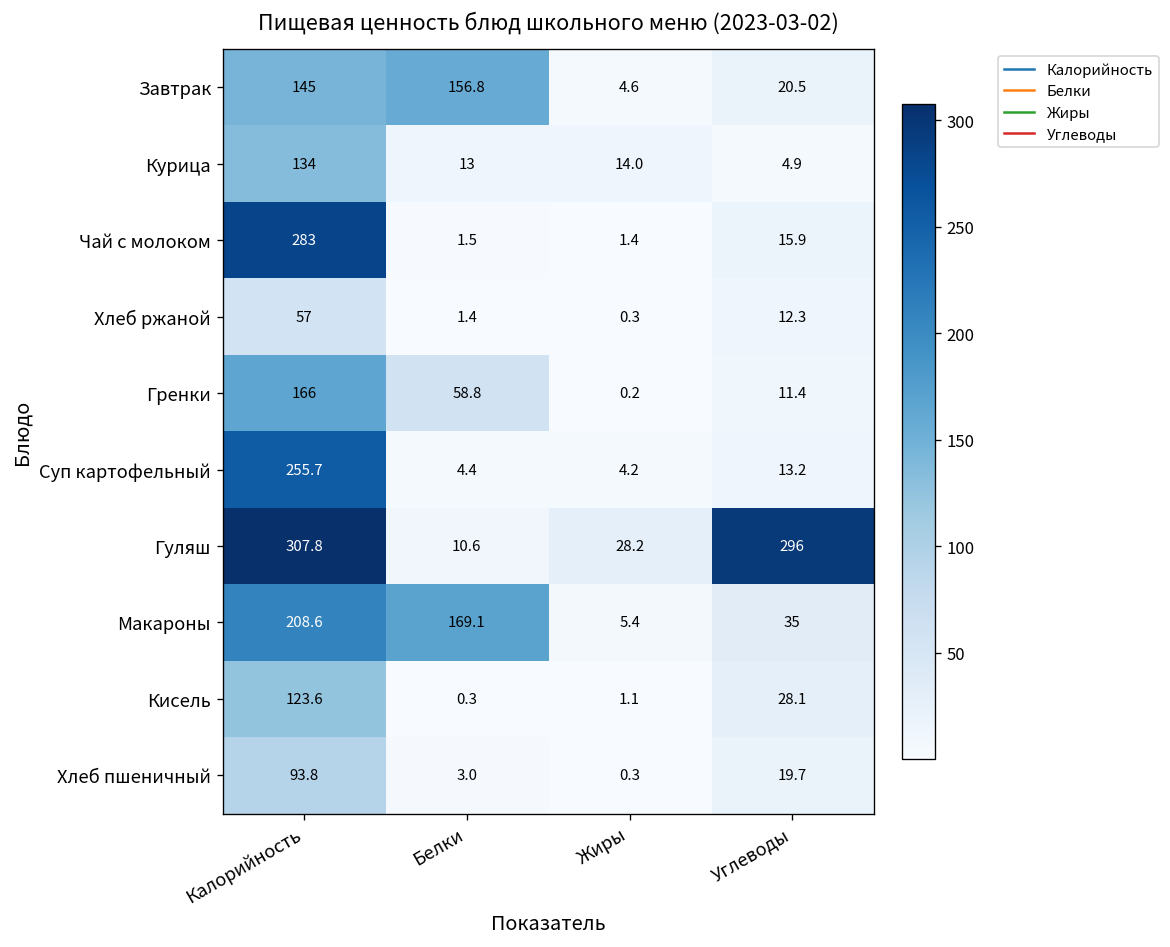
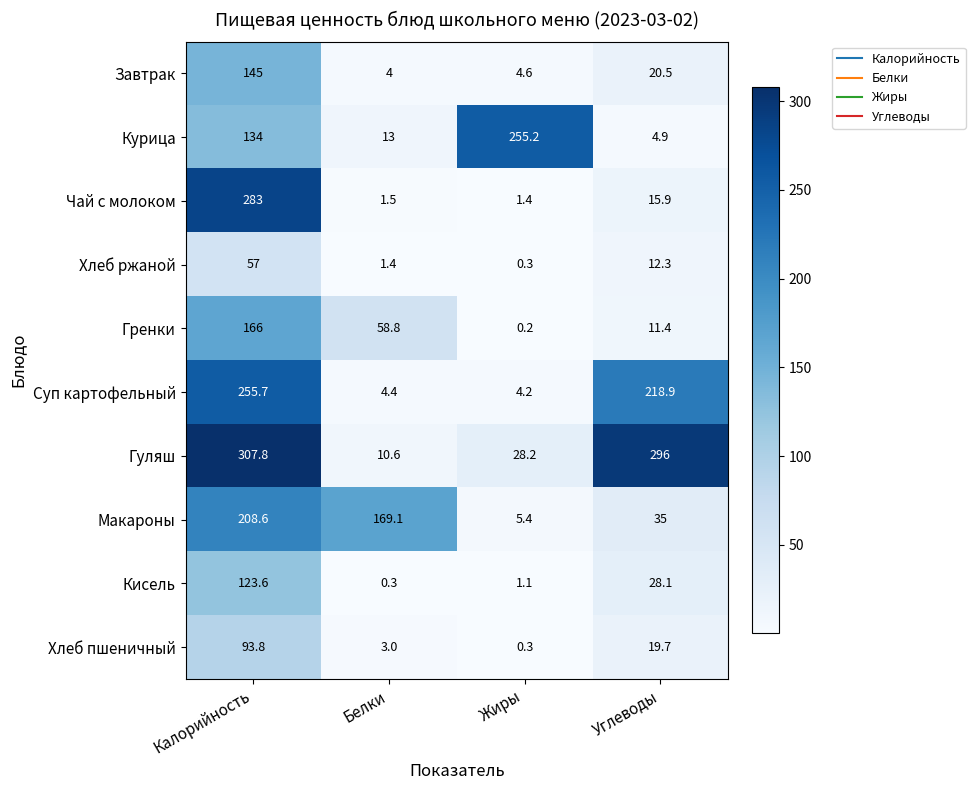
Завтрак, Белки: 156.8 -> 4
Курица, Жиры: 14.0 -> 255.2
Суп картофельный, Углеводы: 13.2 -> 218.9
